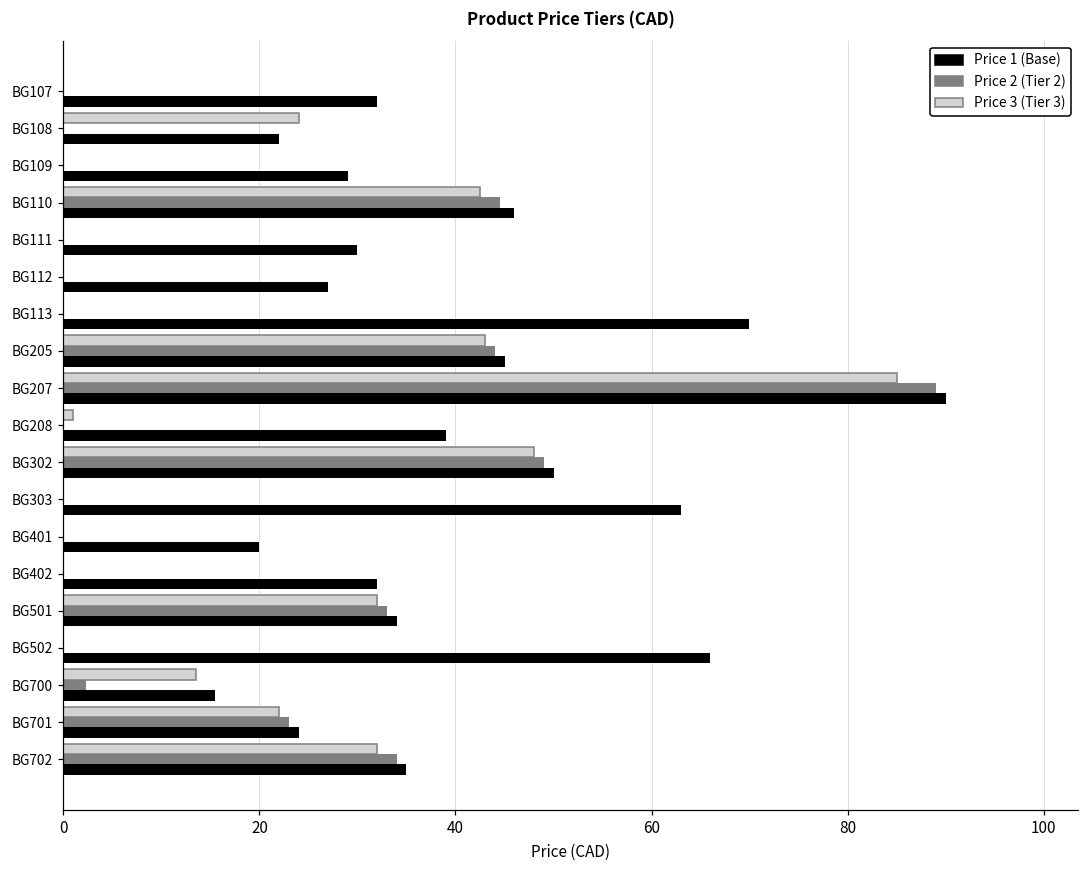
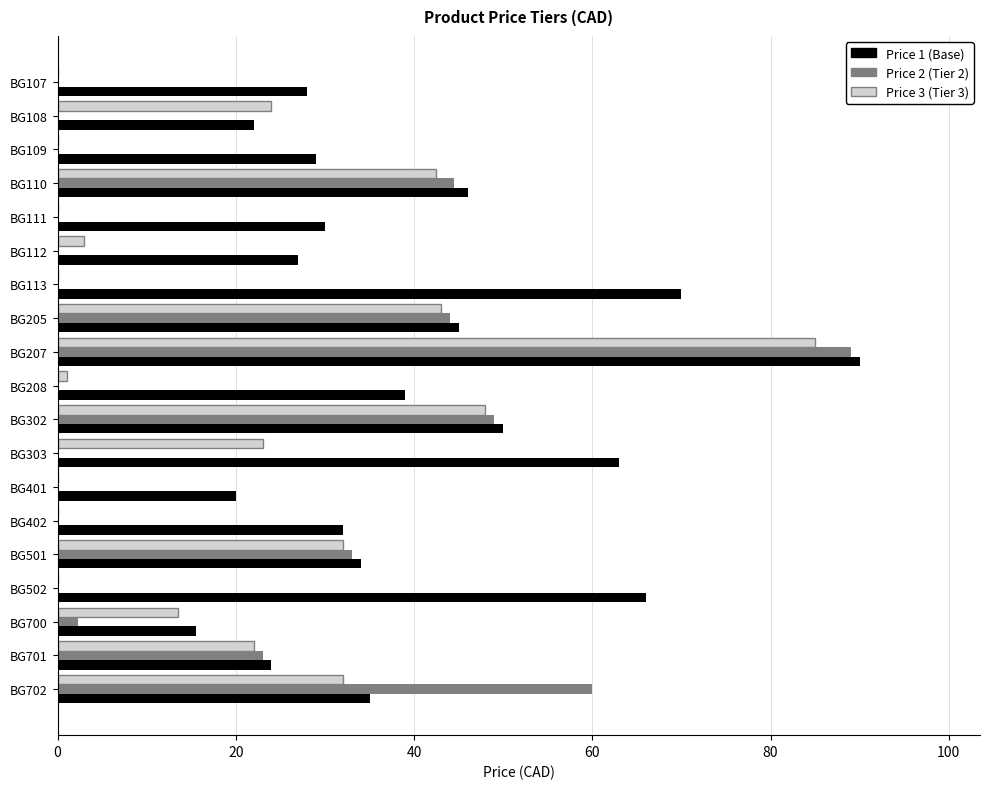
Price 1 (Base), BG107: 32 -> 28
Price 3 (Tier 3), BG112: 0 -> 3
Price 3 (Tier 3), BG303: 0 -> 23
Price 2 (Tier 2), BG702: 34 -> 60
